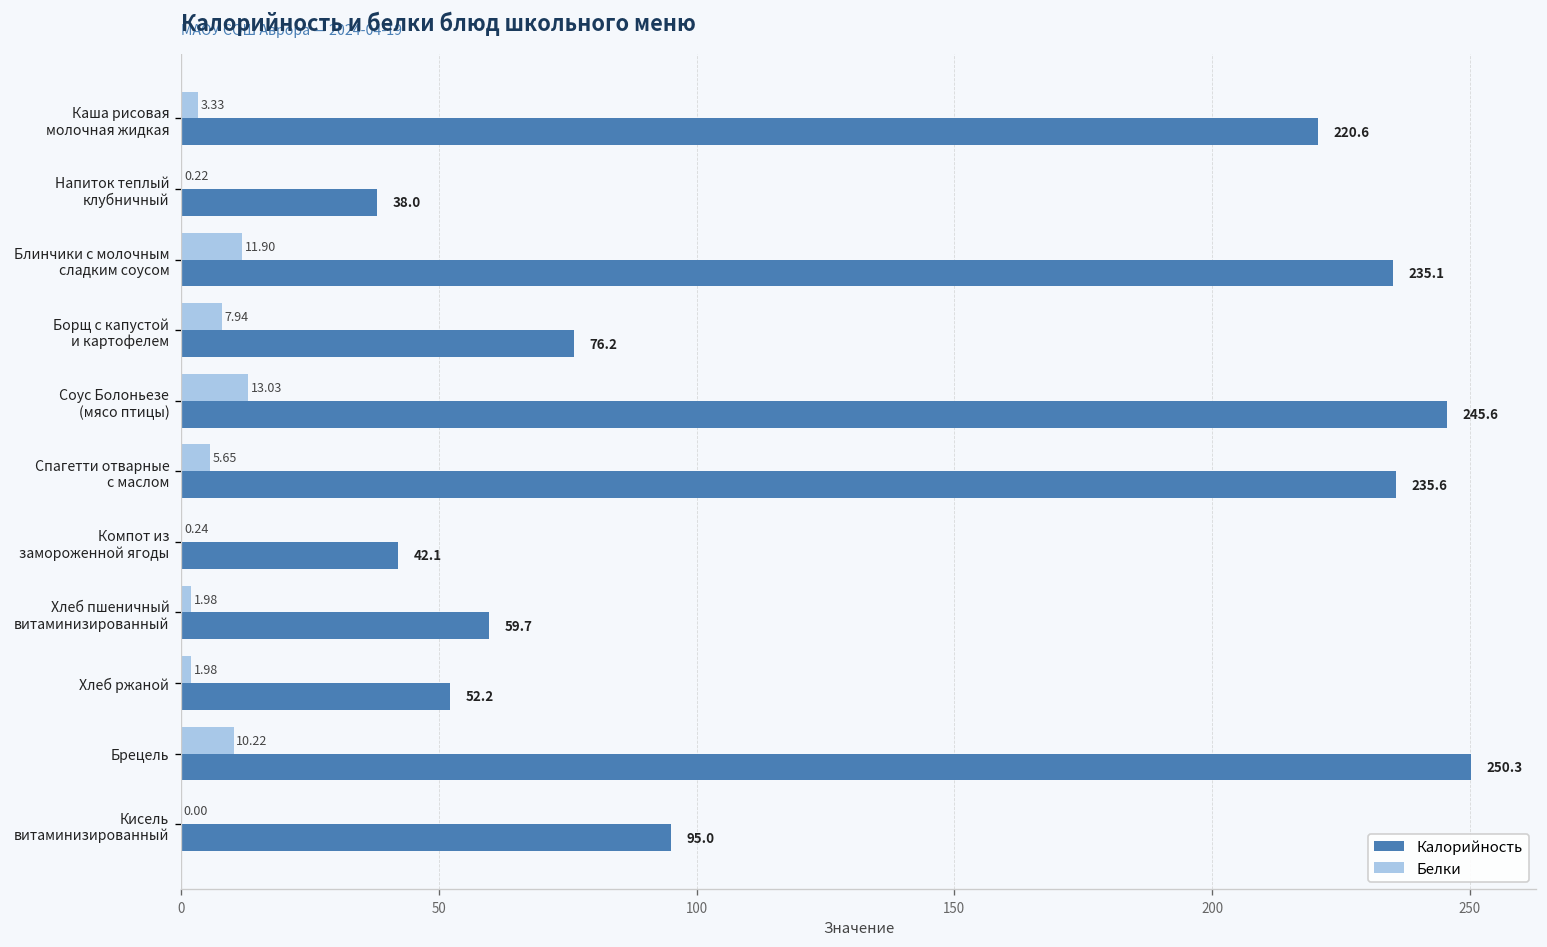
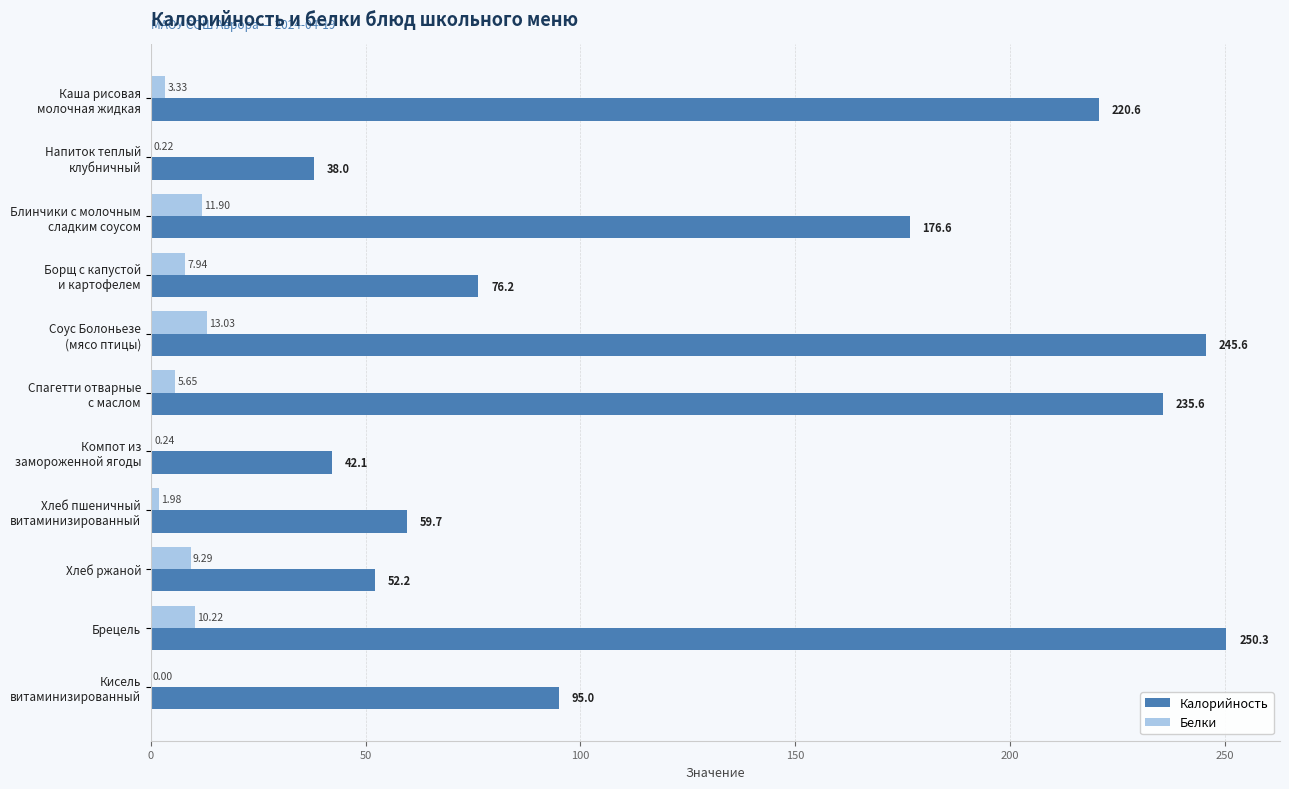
Калорийность, Блинчики с молочным сладким соусом: 235.1 -> 176.6
Белки, Хлеб ржаной: 1.98 -> 9.29
